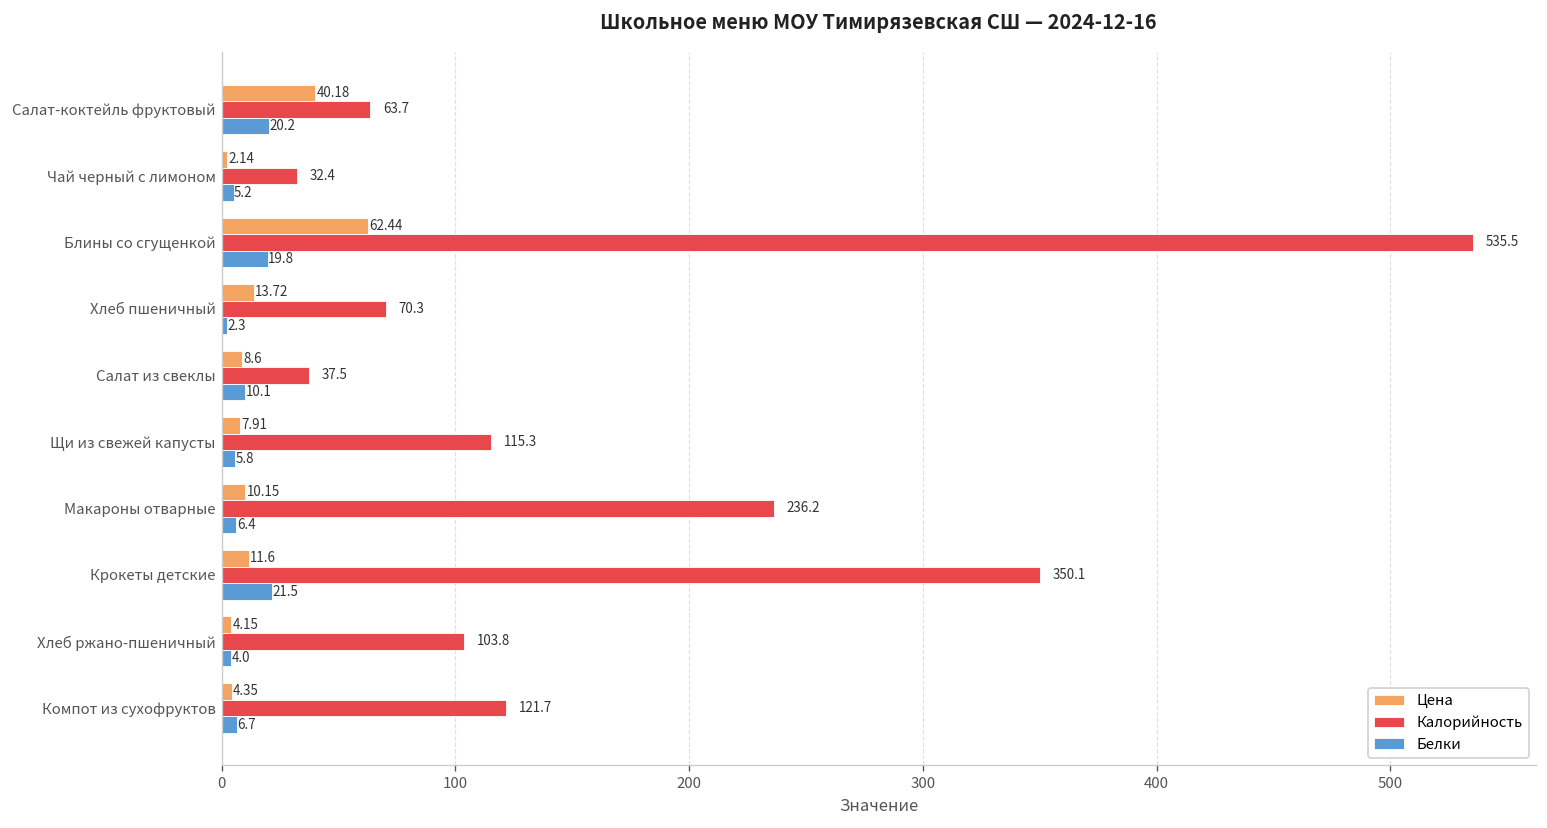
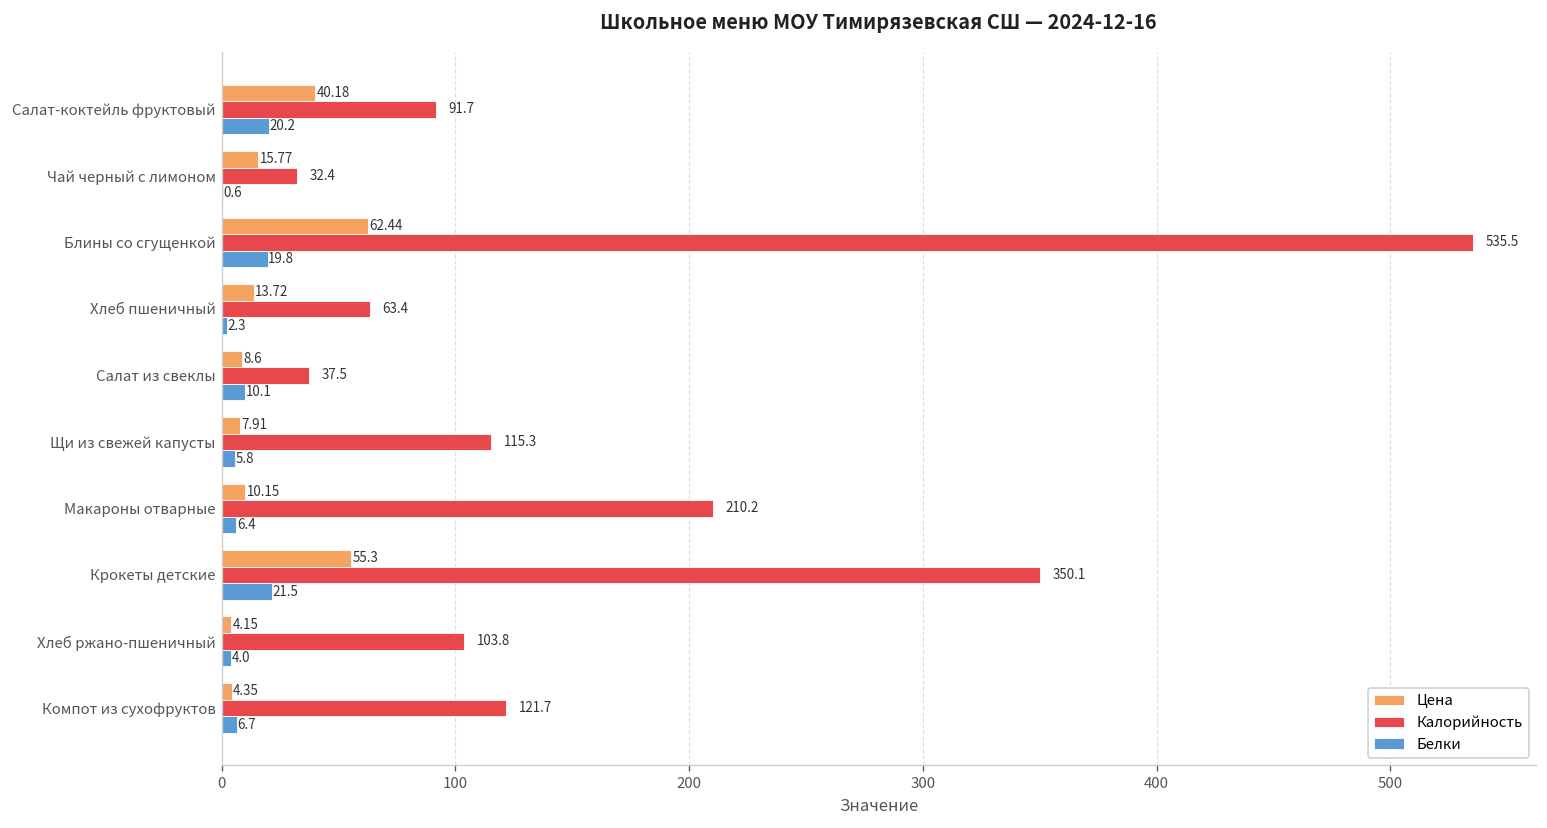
Калорийность, Салат-коктейль фруктовый: 63.7 -> 91.7
Цена, Чай черный с лимоном: 2.14 -> 15.77
Белки, Чай черный с лимоном: 5.2 -> 0.6
Калорийность, Хлеб пшеничный: 70.3 -> 63.4
Калорийность, Макароны отварные: 236.2 -> 210.2
Цена, Крокеты детские: 11.6 -> 55.3
